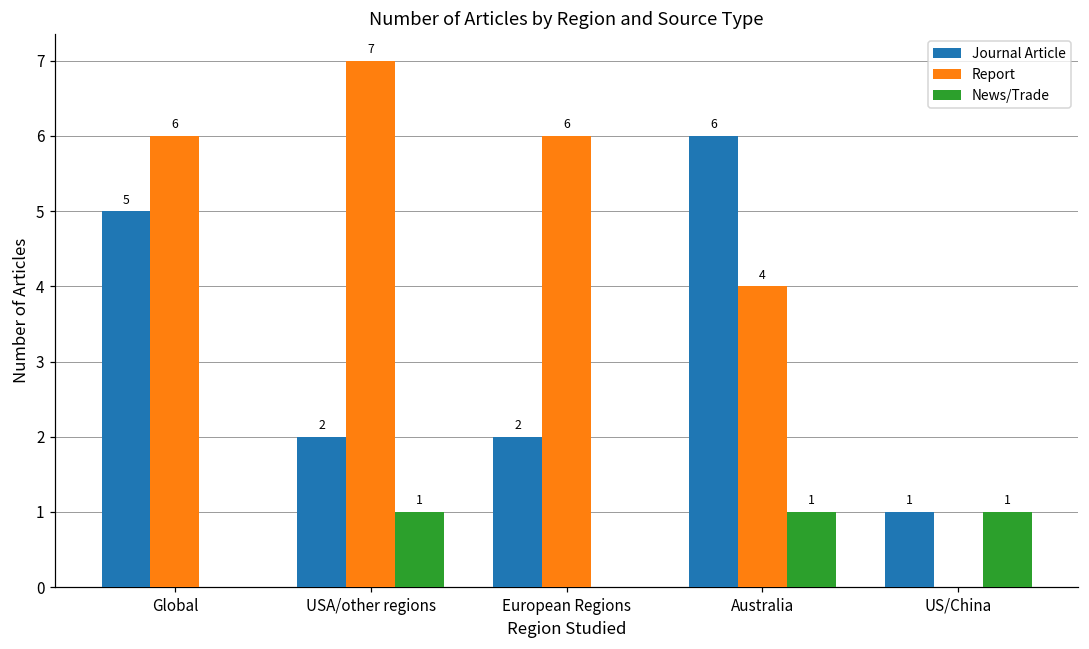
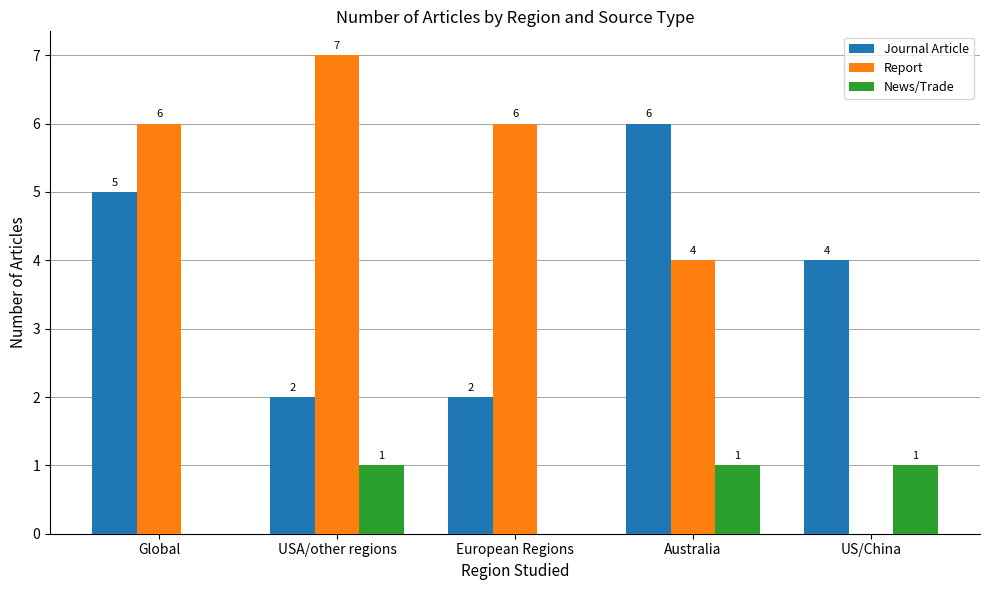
Journal Article, US/China: 1 -> 4
